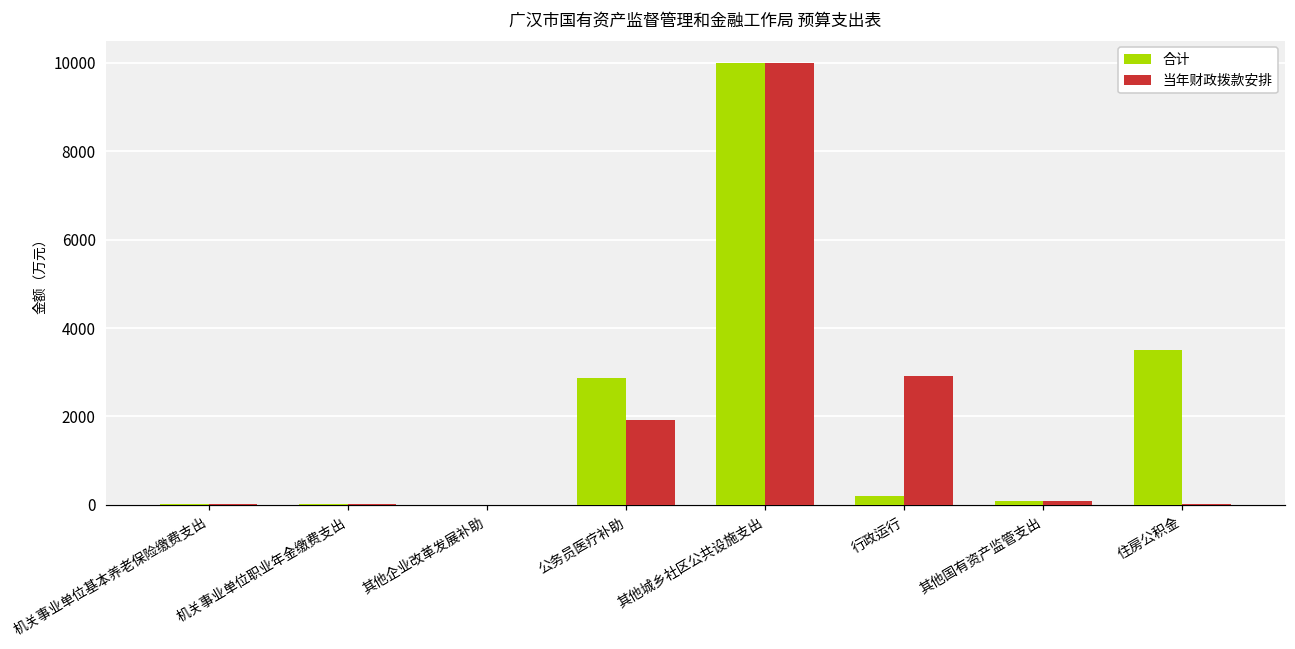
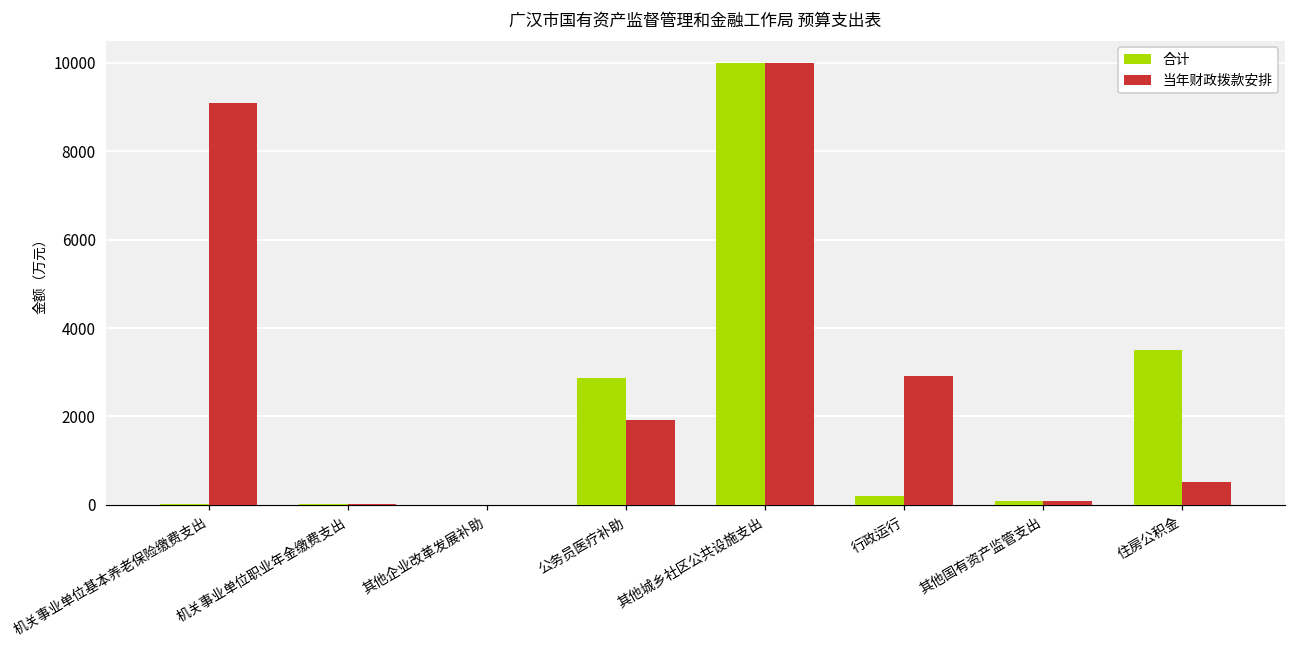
当年财政拨款安排, 机关事业单位基本养老保险缴费支出: 0 -> 9100
当年财政拨款安排, 住房公积金: 0 -> 500
